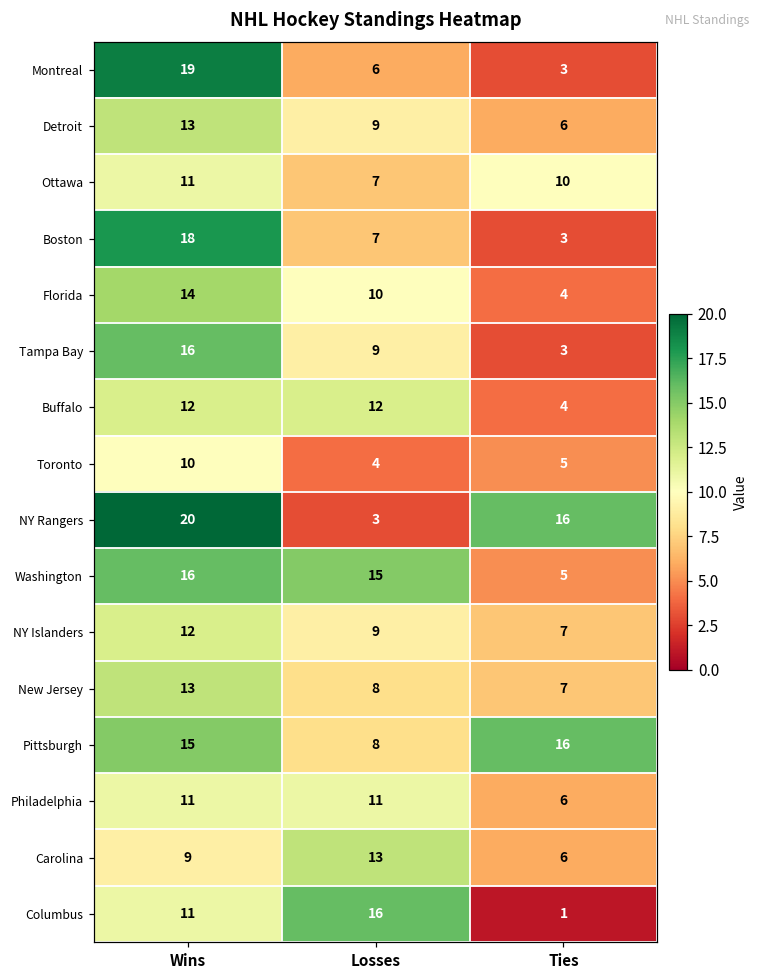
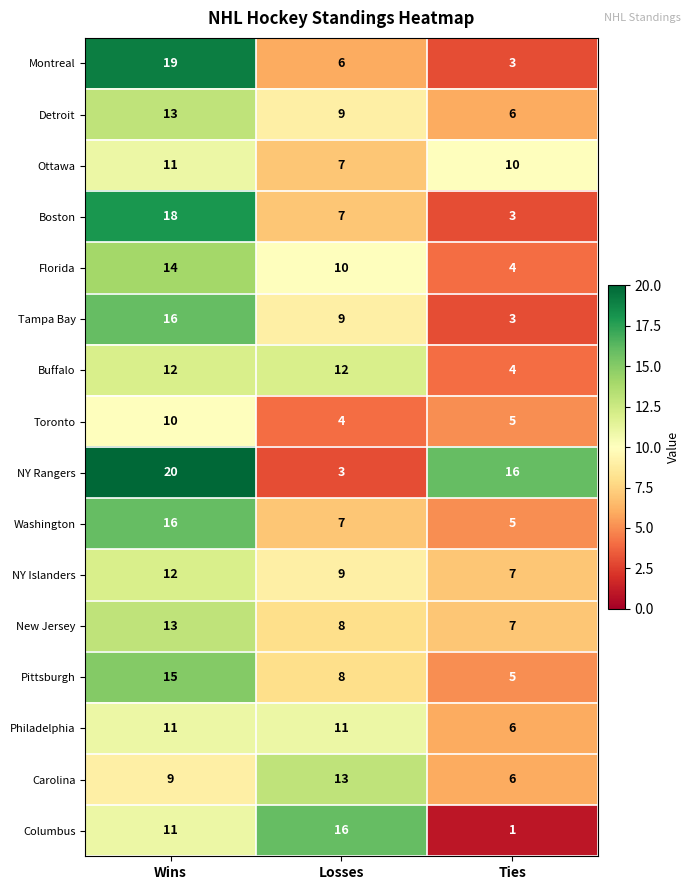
Washington, Losses: 15 -> 7
Pittsburgh, Ties: 16 -> 5
